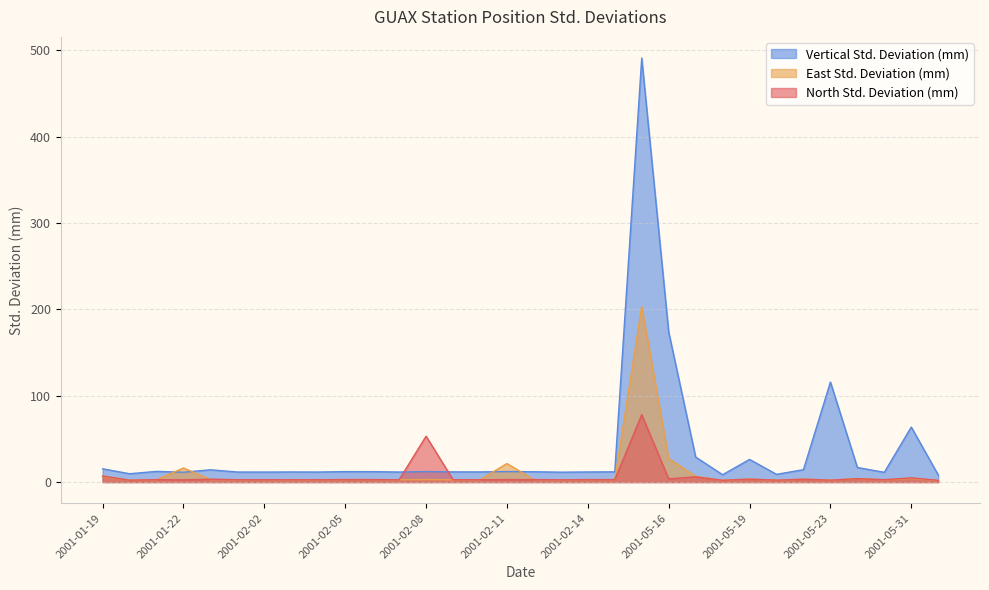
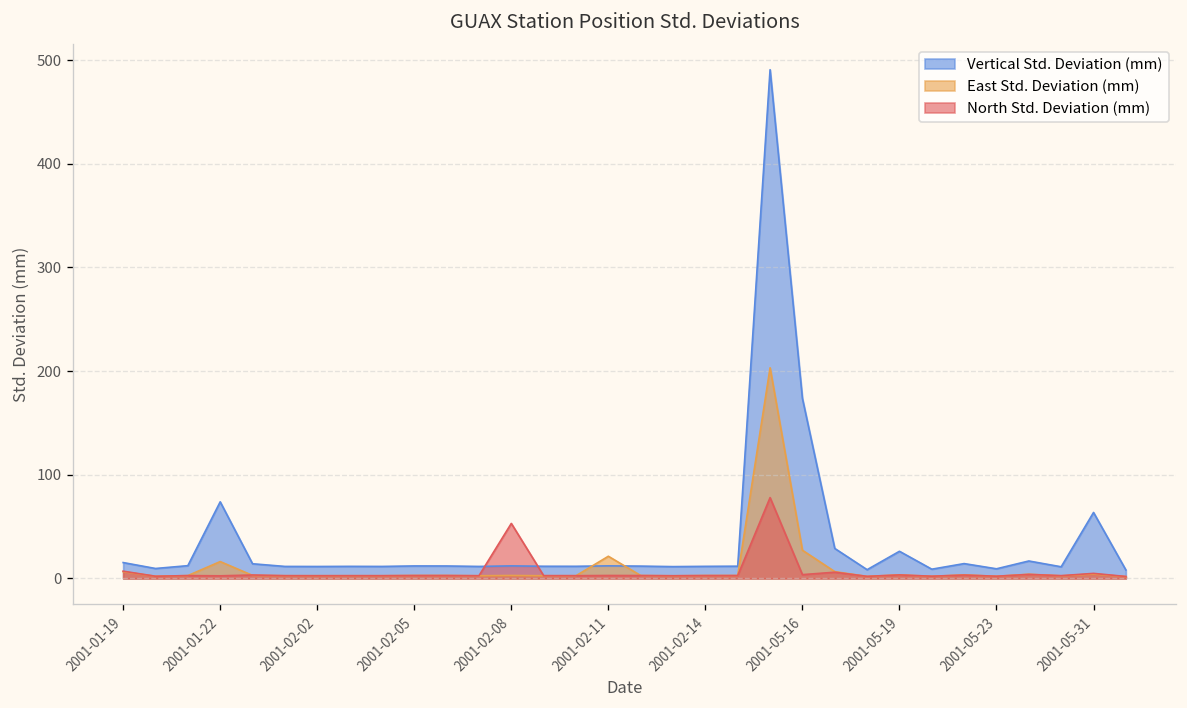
Vertical Std. Deviation (mm), 2001-01-22: 10 -> 70
Vertical Std. Deviation (mm), 2001-05-23: 120 -> 10
